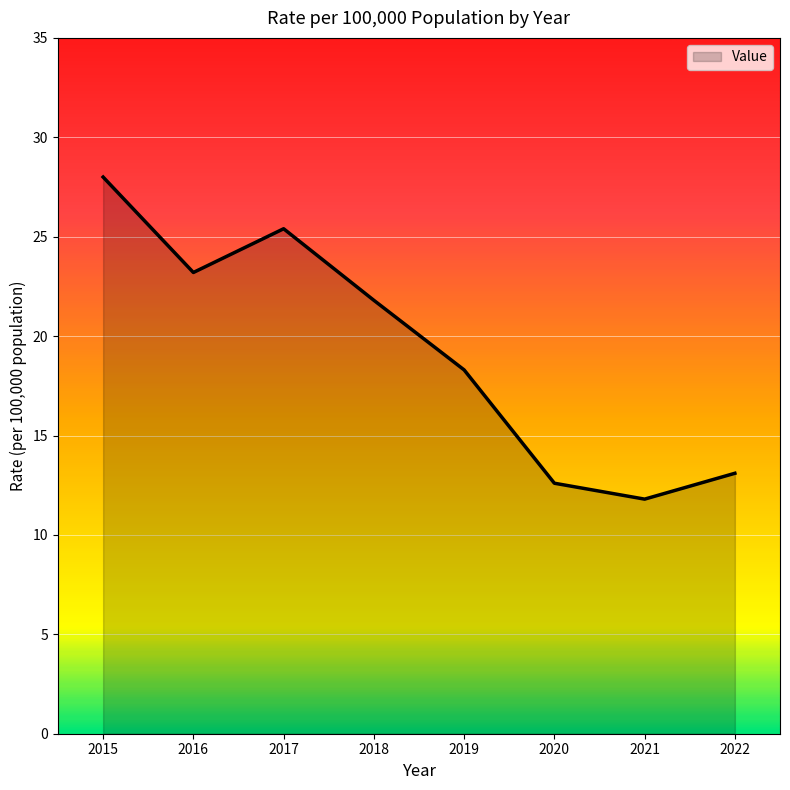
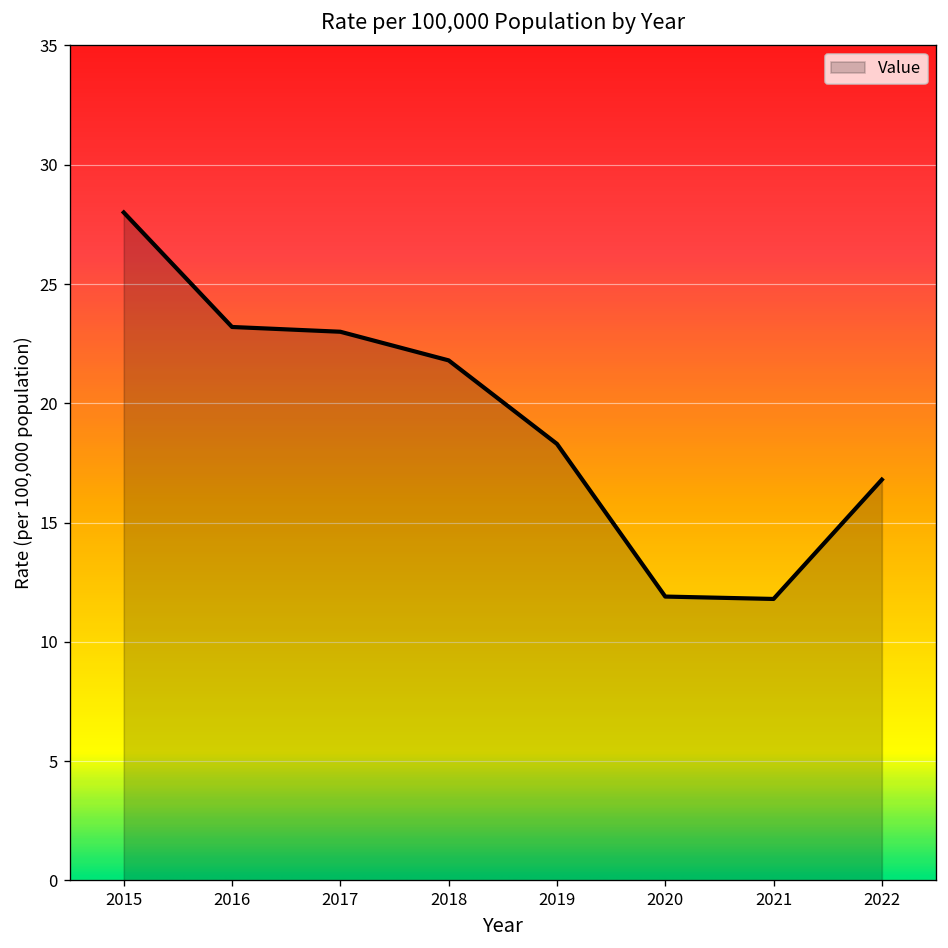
2017: 25.4 -> 23.0
2020: 12.6 -> 11.9
2022: 13.1 -> 16.8
